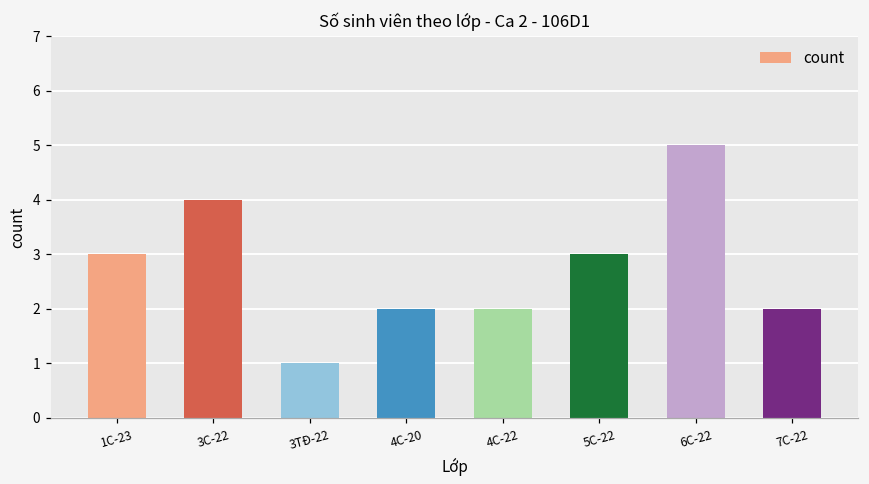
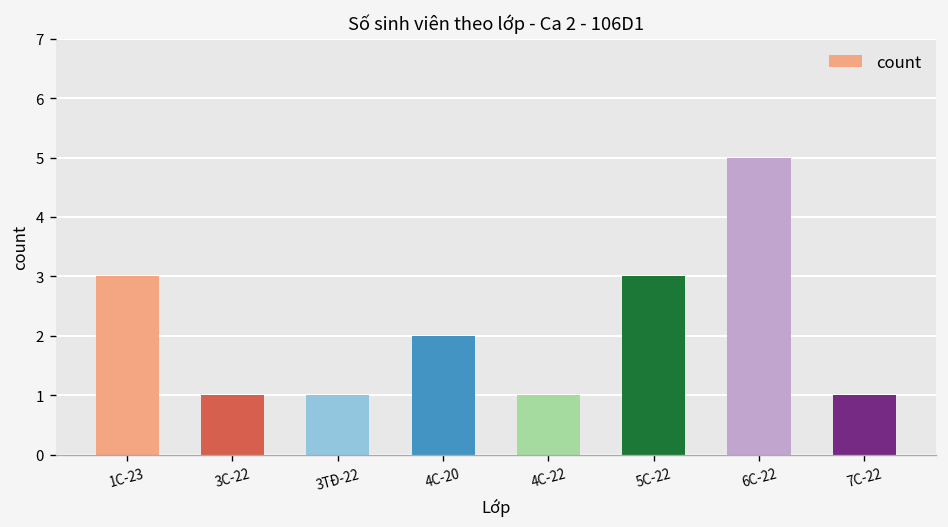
3C-22: 4 -> 1
4C-22: 2 -> 1
7C-22: 2 -> 1
